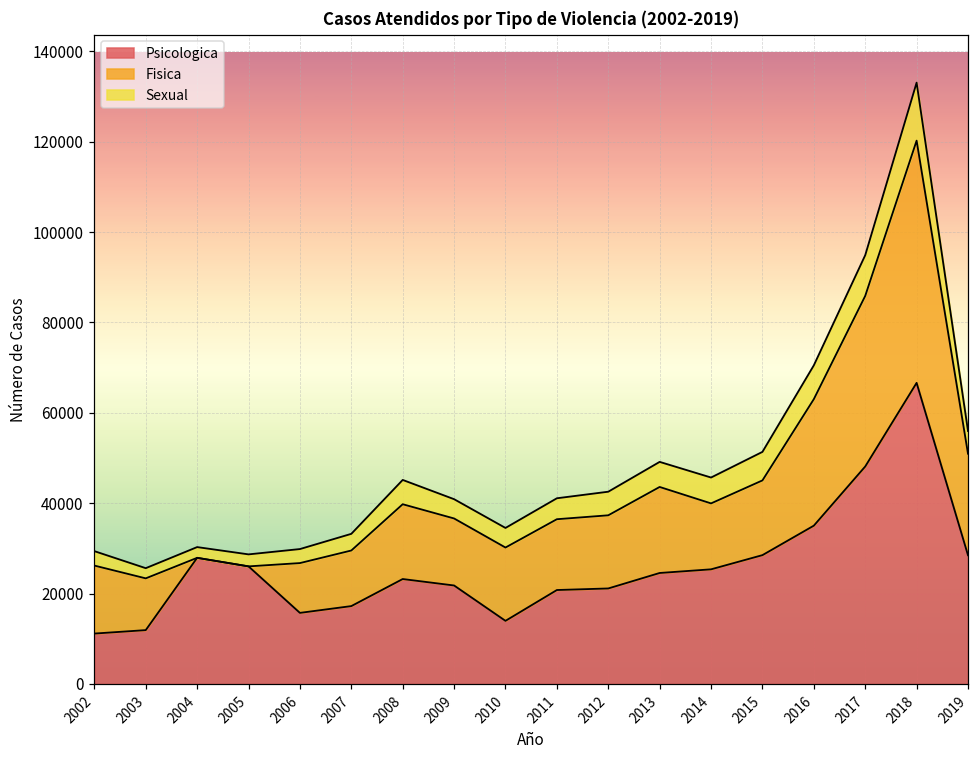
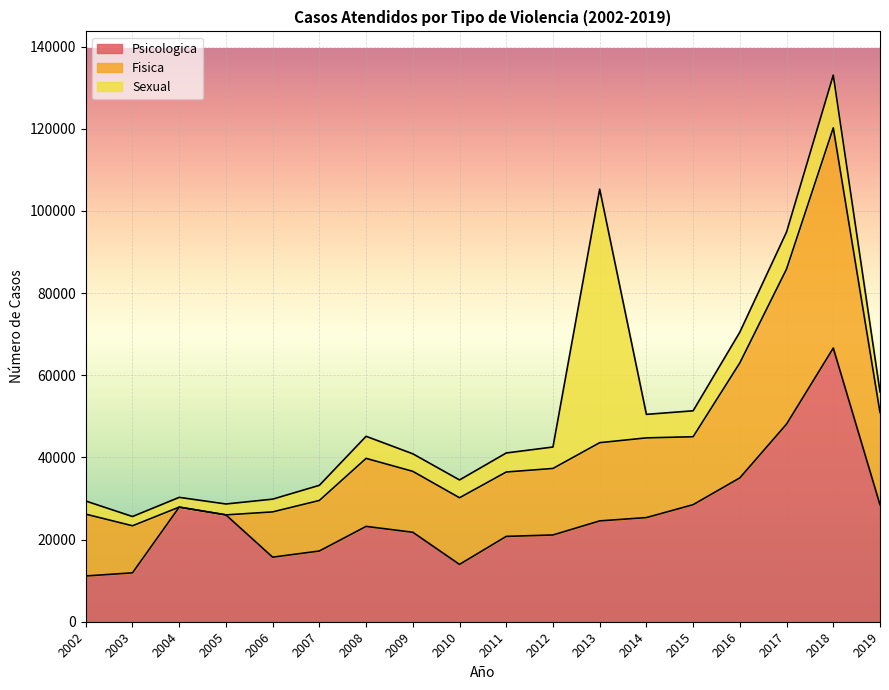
Sexual, 2013: 6000 -> 62000
Fisica, 2014: 15000 -> 19000
